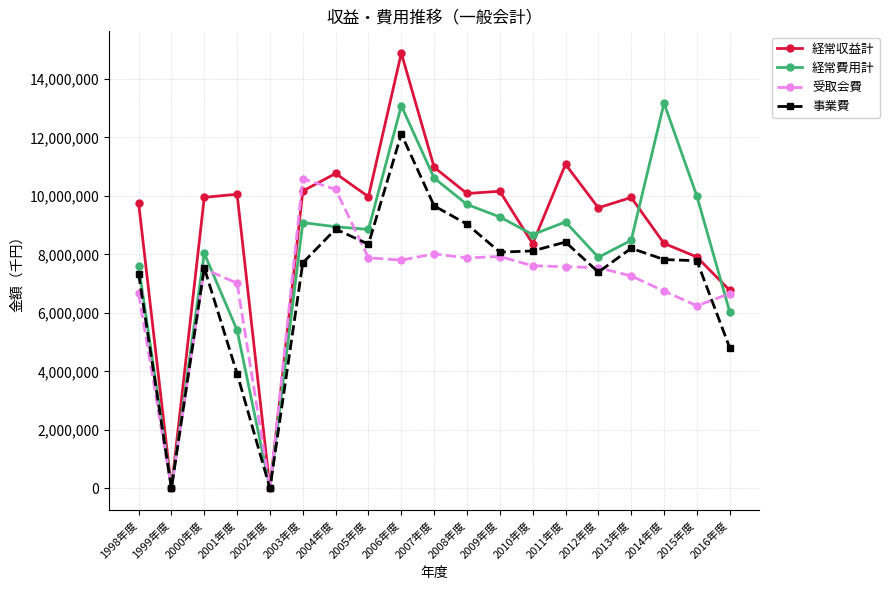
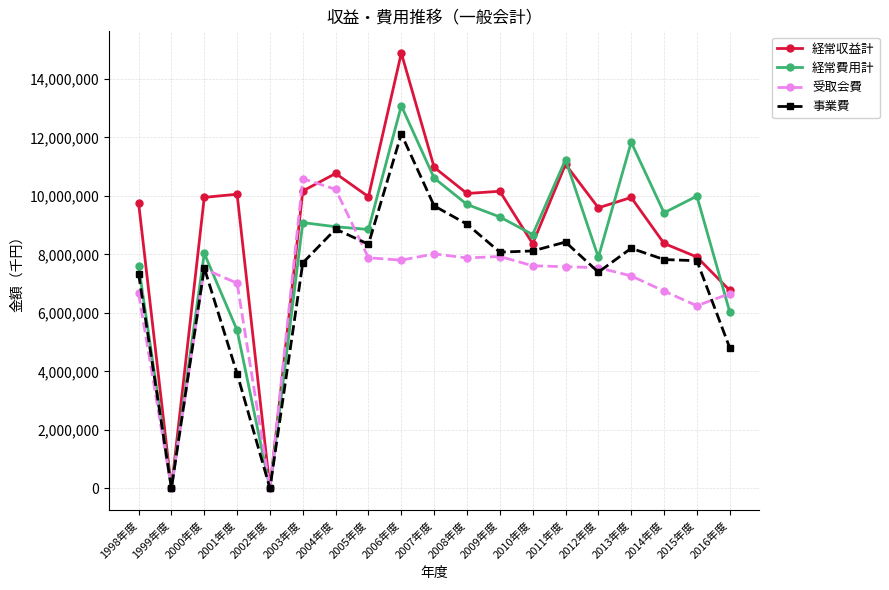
経常費用計, 2011年度: 9,100,000 -> 11,200,000
経常費用計, 2013年度: 8,500,000 -> 11,800,000
経常費用計, 2014年度: 13,200,000 -> 9,400,000
